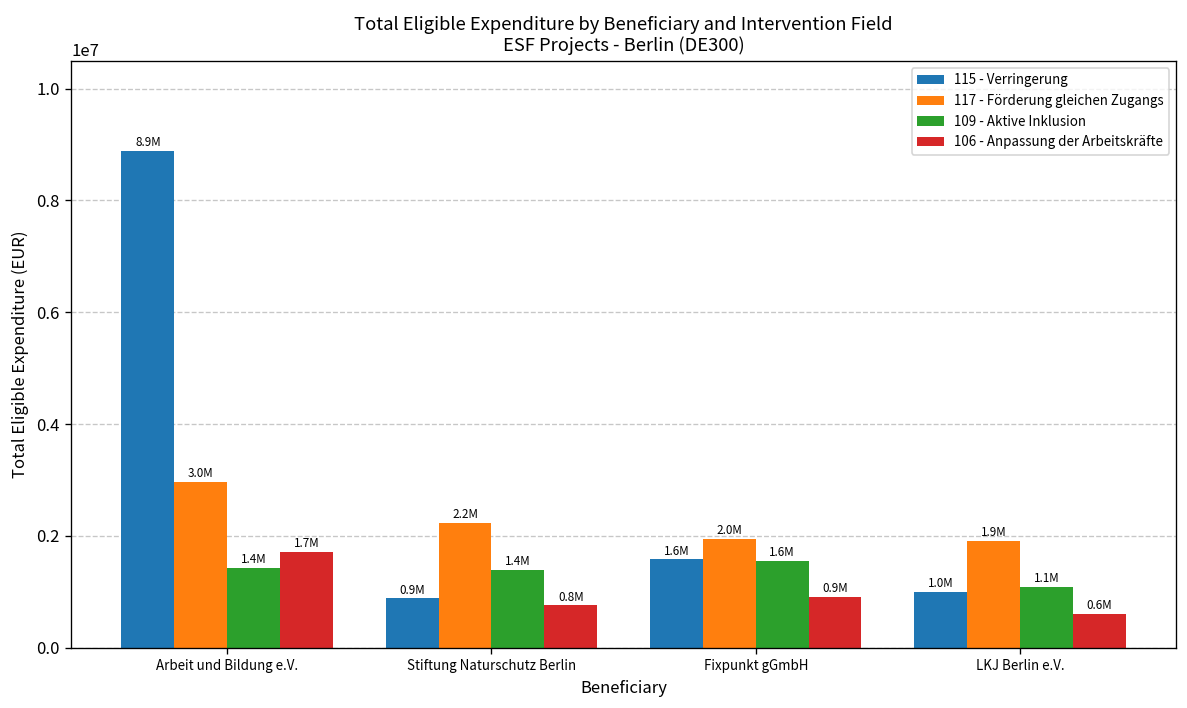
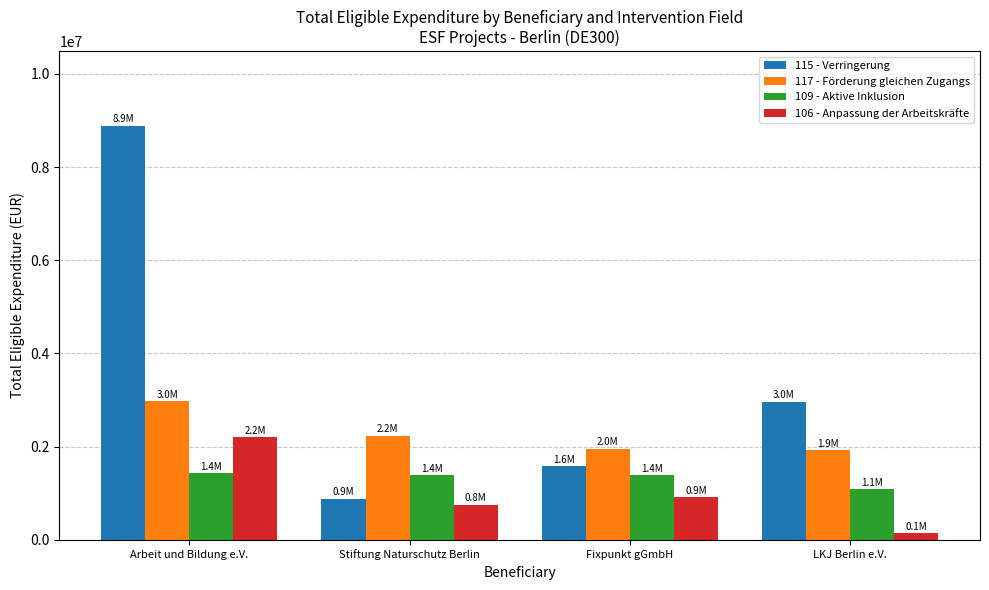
106 - Anpassung der Arbeitskräfte, Arbeit und Bildung e.V.: 1.7M -> 2.2M
109 - Aktive Inklusion, Fixpunkt gGmbH: 1.6M -> 1.4M
115 - Verringerung, LKJ Berlin e.V.: 1.0M -> 3.0M
106 - Anpassung der Arbeitskräfte, LKJ Berlin e.V.: 0.6M -> 0.1M
